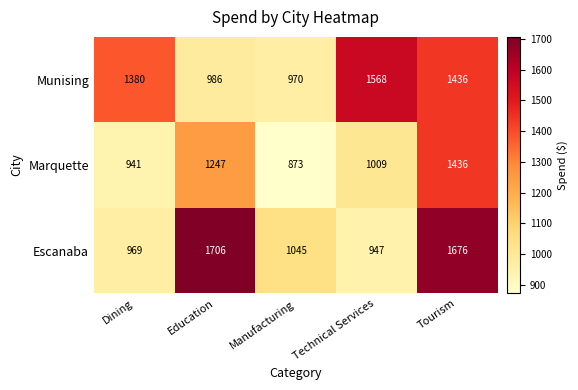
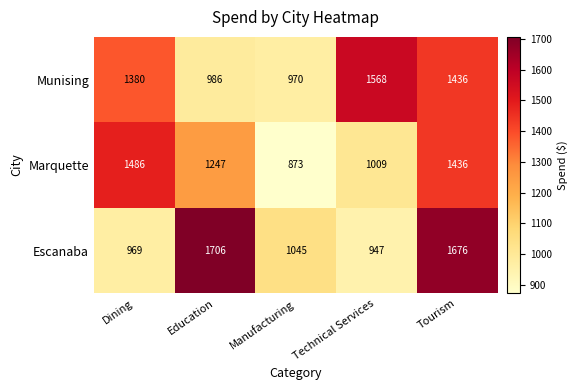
Marquette, Dining: 941 -> 1486
